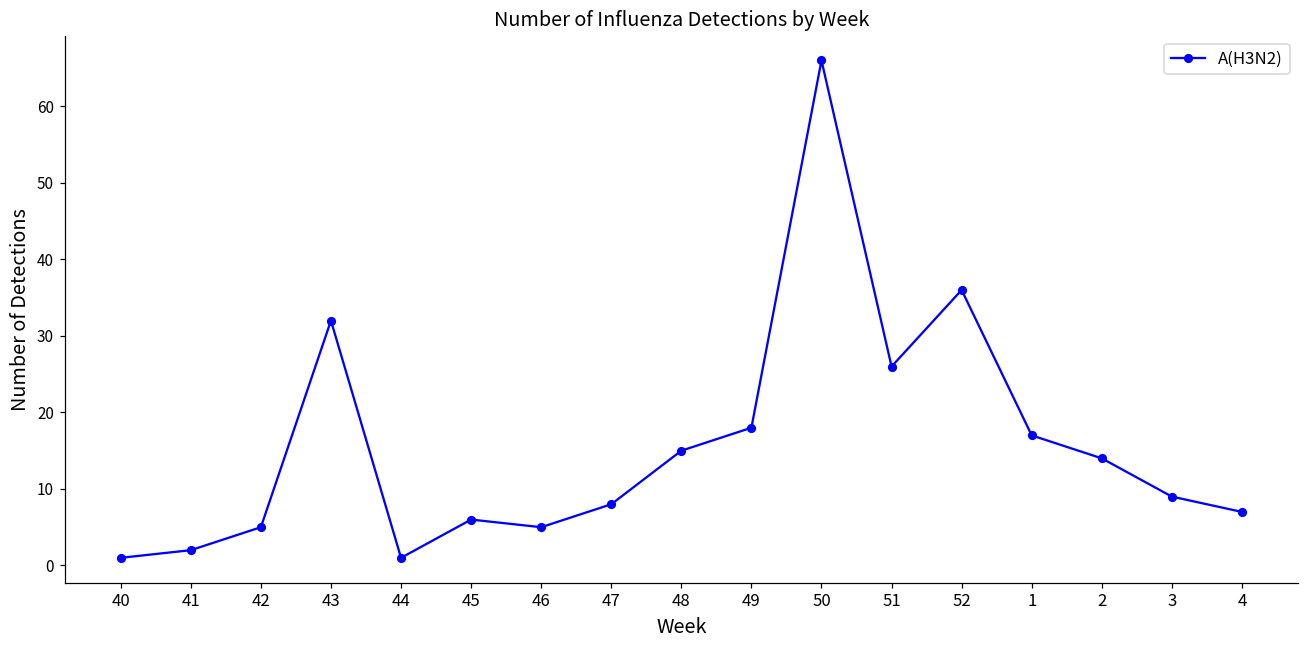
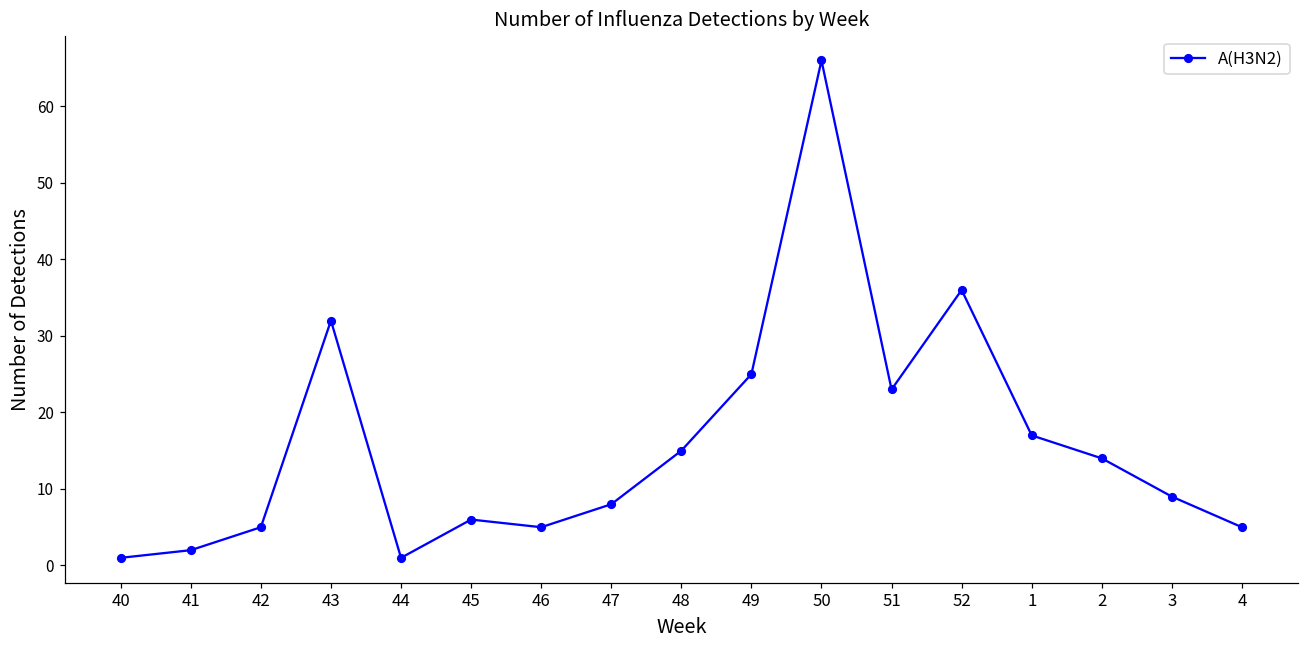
49: 18 -> 25
51: 26 -> 23
4: 7 -> 5
